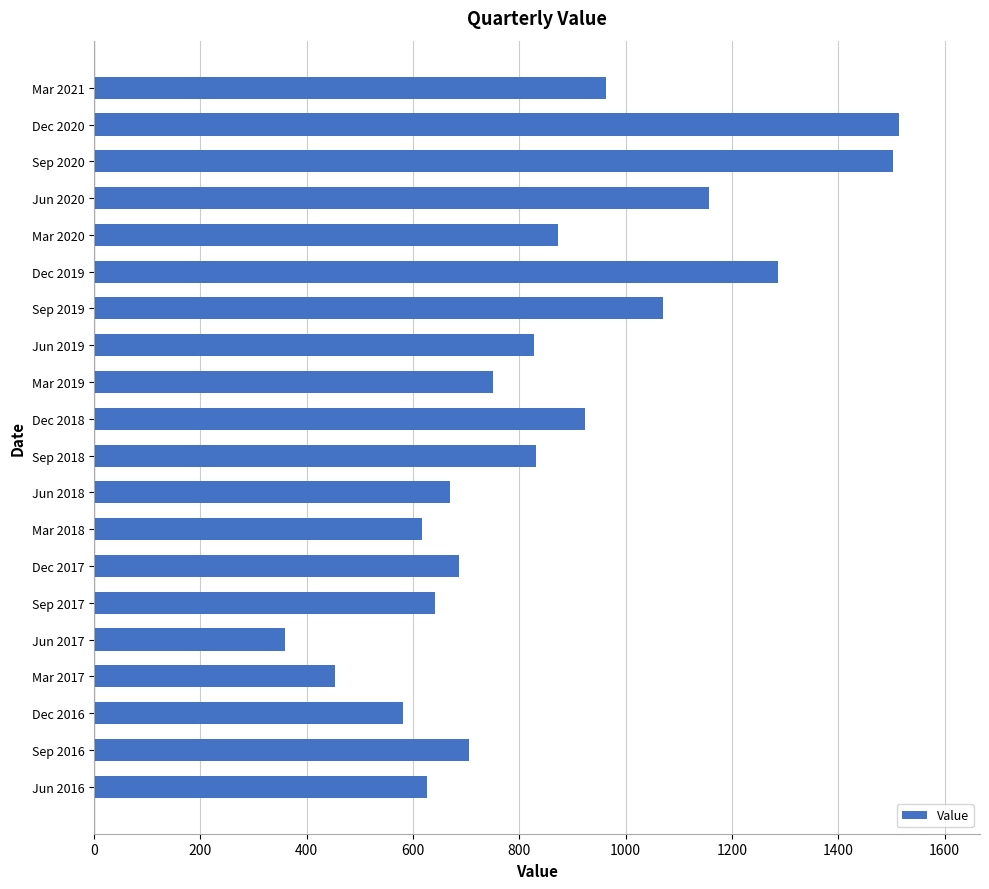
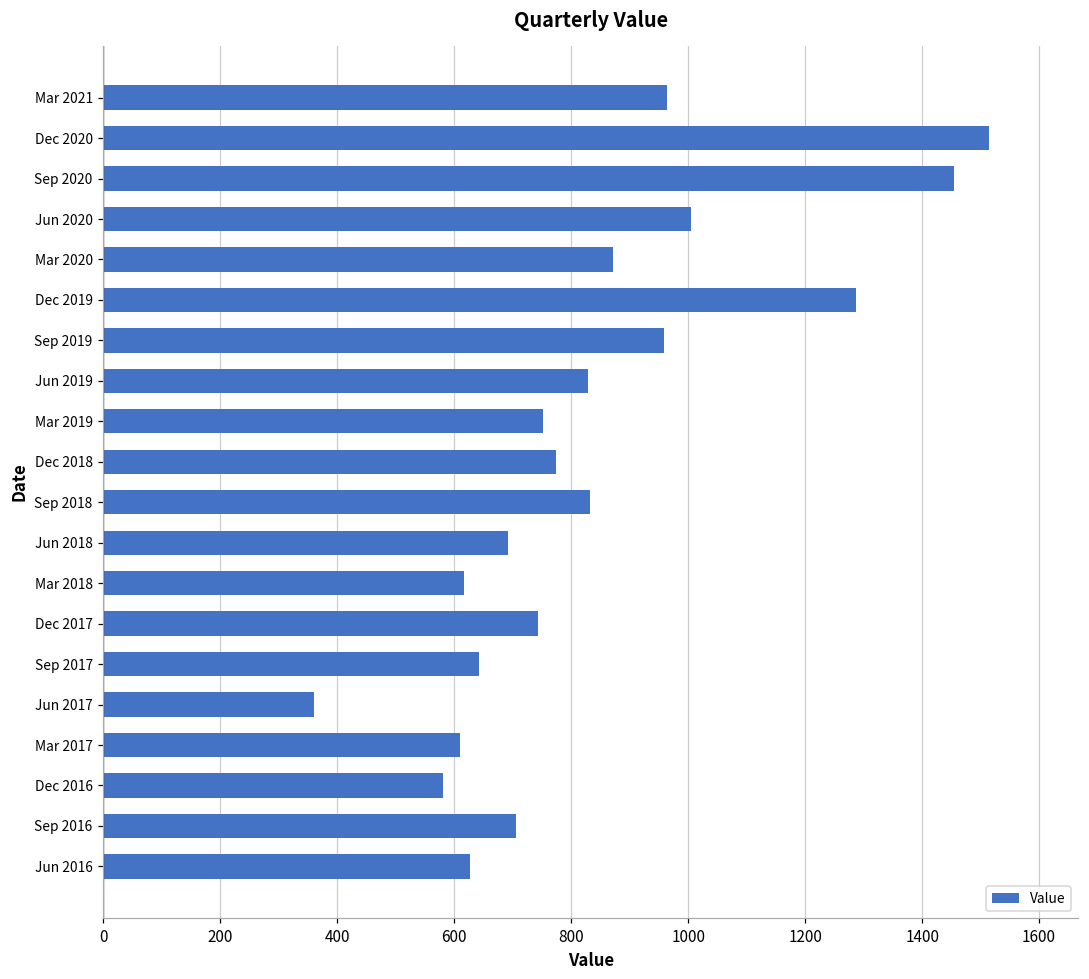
Sep 2020: 1500 -> 1450
Jun 2020: 1160 -> 1000
Sep 2019: 1070 -> 960
Dec 2018: 920 -> 770
Jun 2018: 670 -> 690
Dec 2017: 690 -> 740
Mar 2017: 450 -> 610
